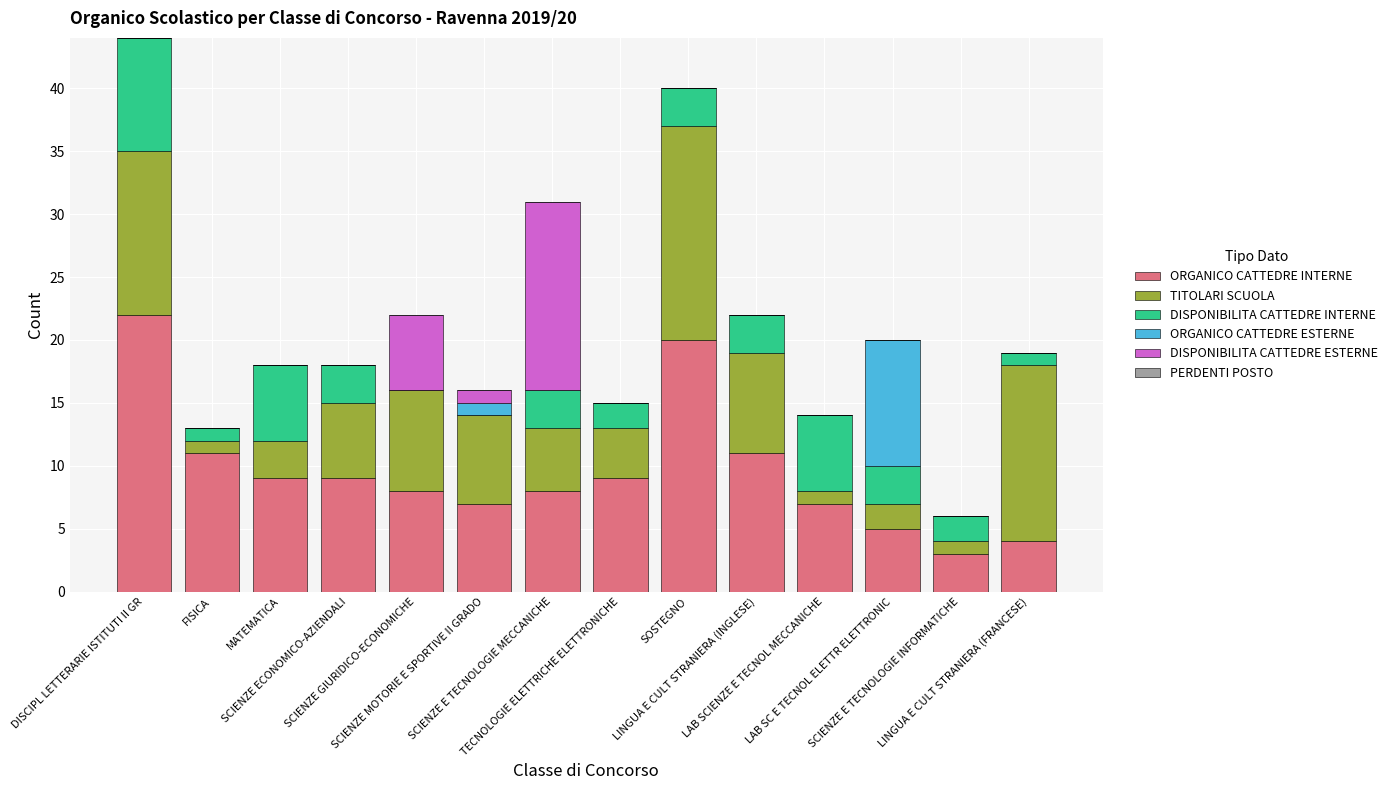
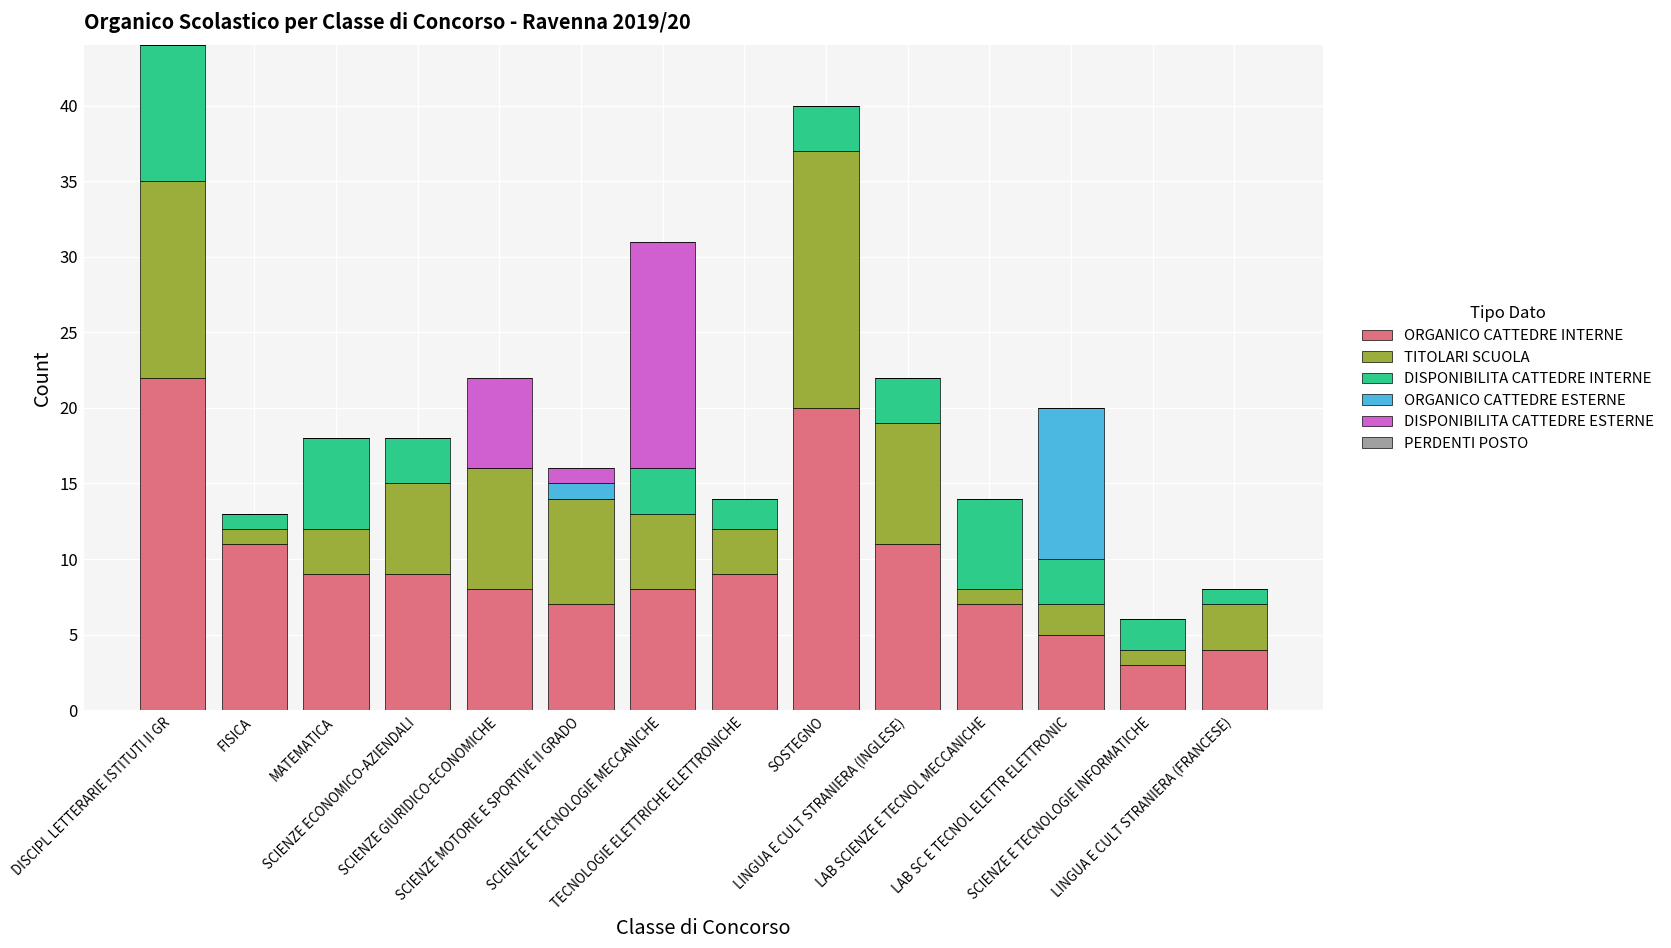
TITOLARI SCUOLA, TECNOLOGIE ELETTRICHE ELETTRONICHE: 4 -> 3
TITOLARI SCUOLA, LINGUA E CULT STRANIERA (FRANCESE): 14 -> 3
